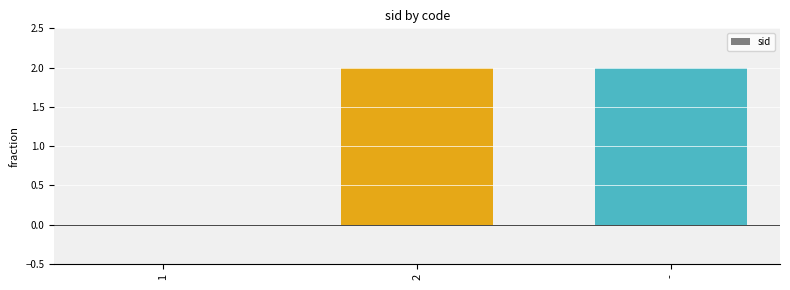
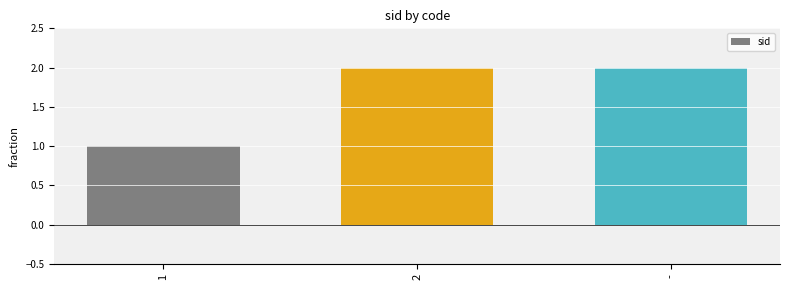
1: 0 -> 1
